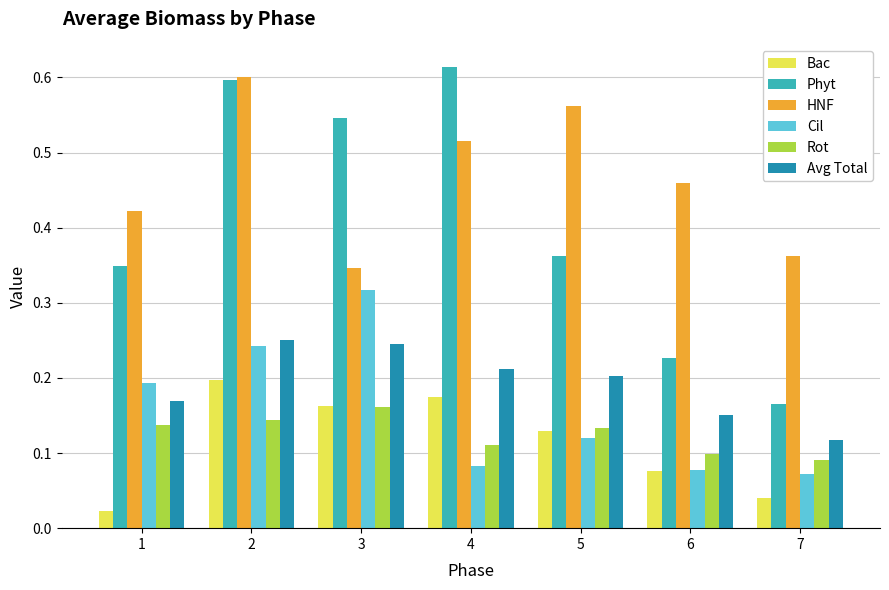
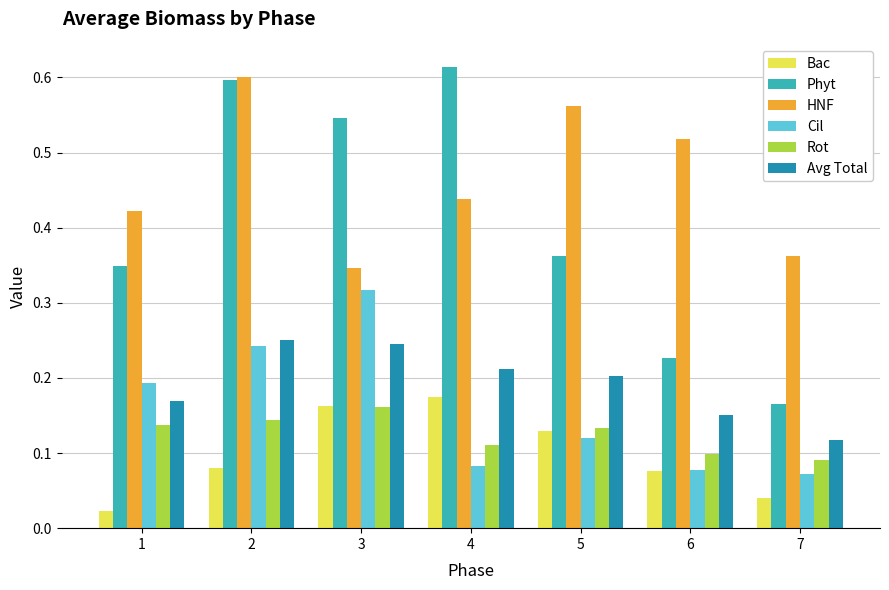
Bac, 2: 0.20 -> 0.08
HNF, 4: 0.52 -> 0.44
HNF, 6: 0.46 -> 0.52
